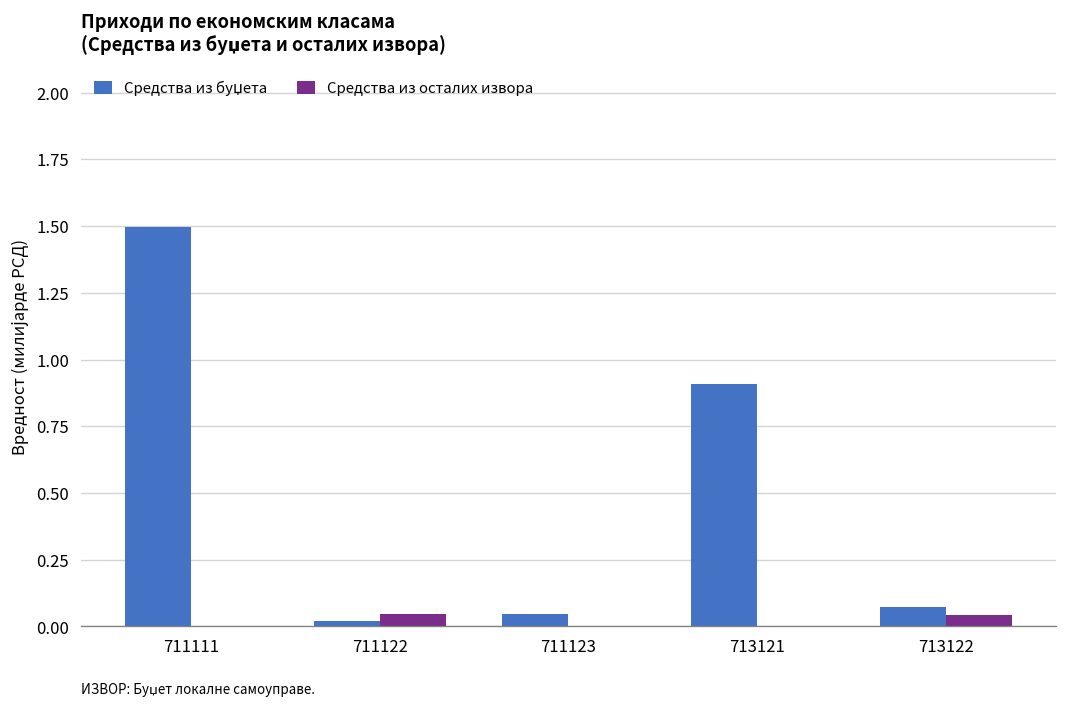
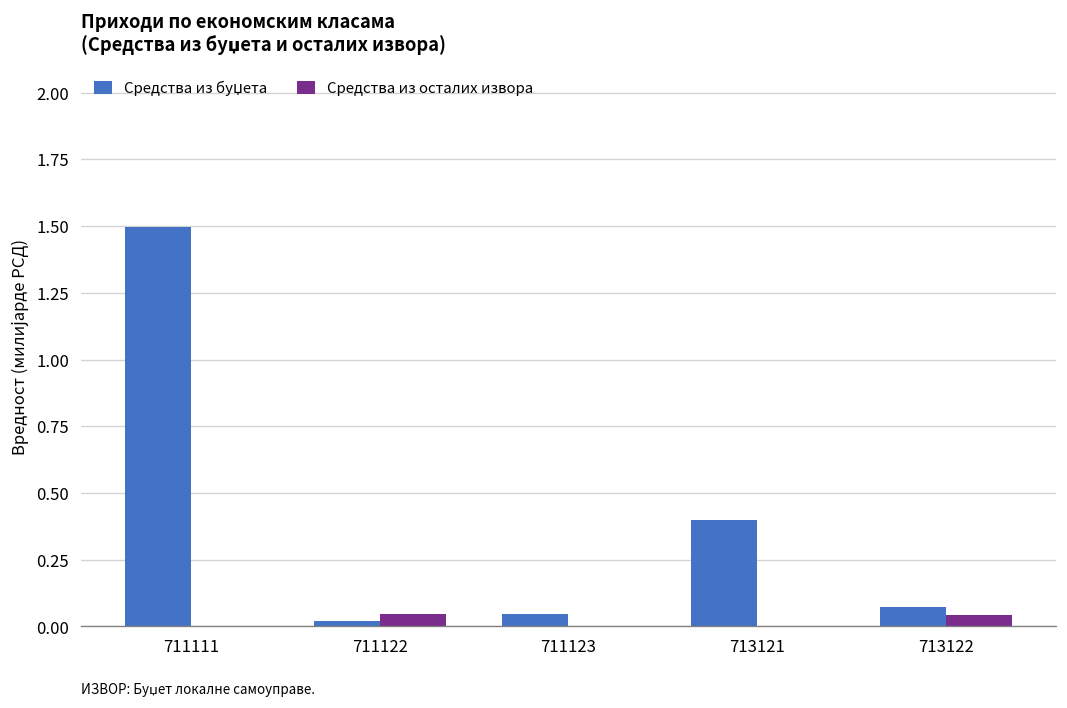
Средства из буџета, 713121: 0.91 -> 0.40
